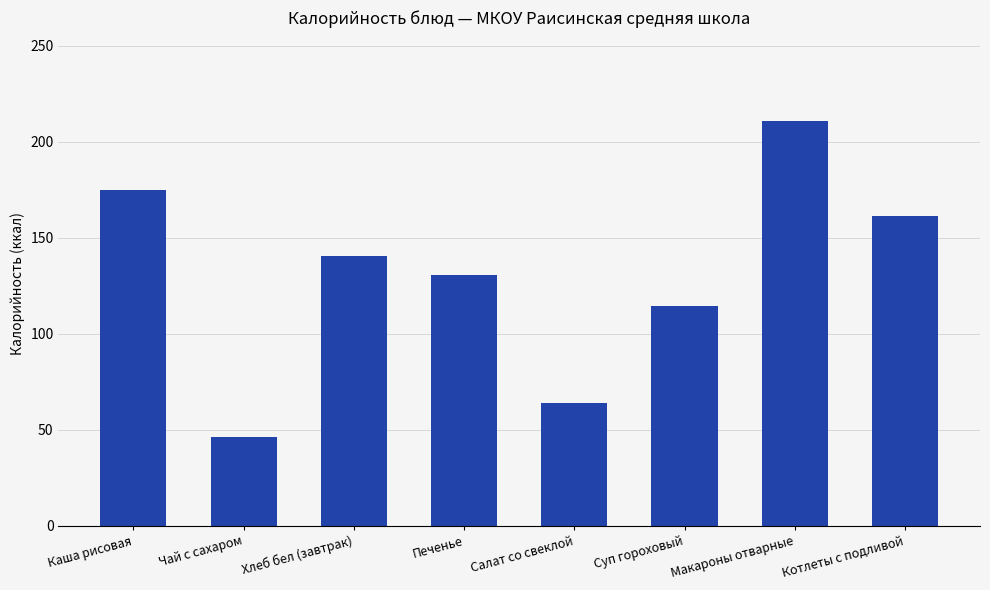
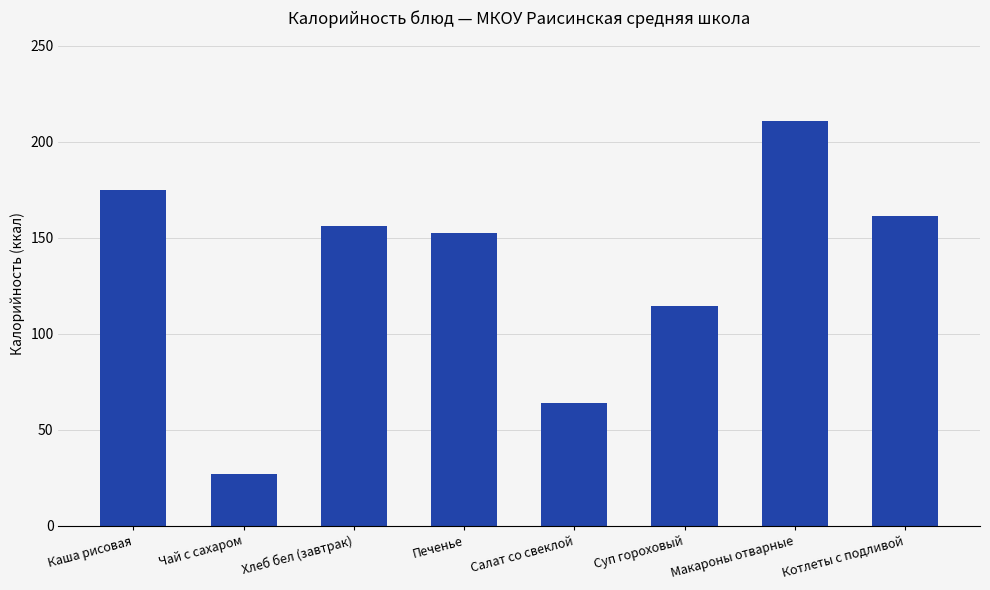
Чай с сахаром: 46 -> 27
Хлеб бел (завтрак): 141 -> 156
Печенье: 131 -> 153
